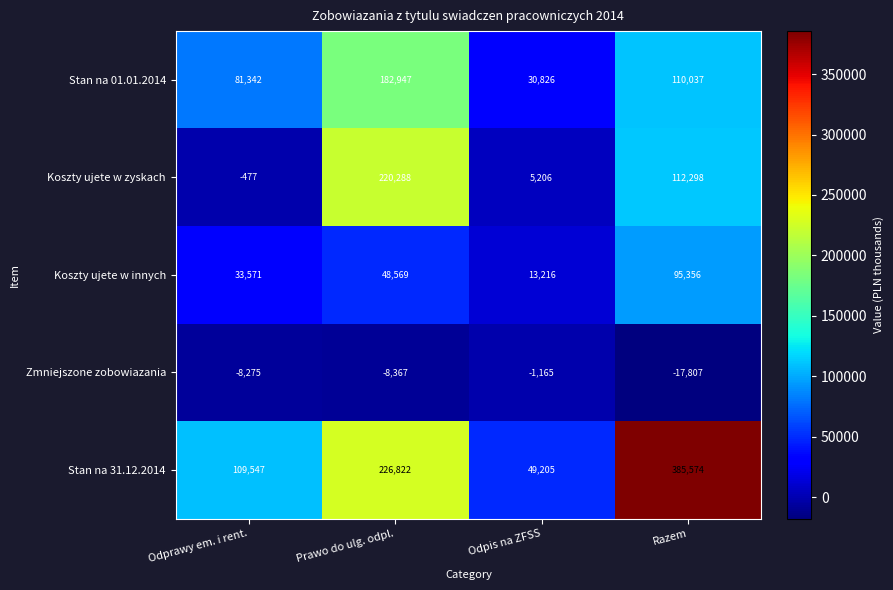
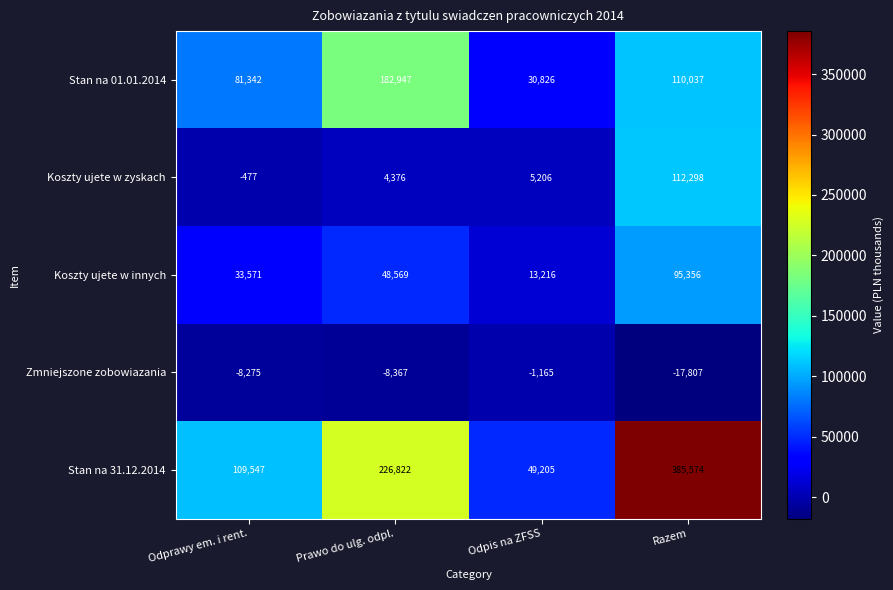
Koszty ujete w zyskach, Prawo do ulg. odpl.: 220,288 -> 4,376
